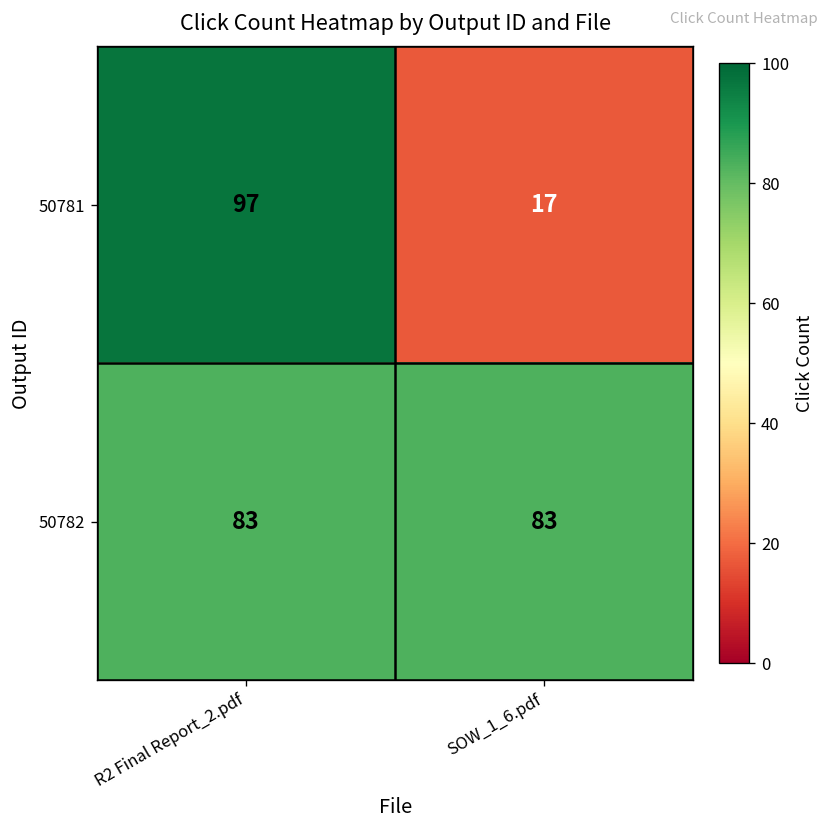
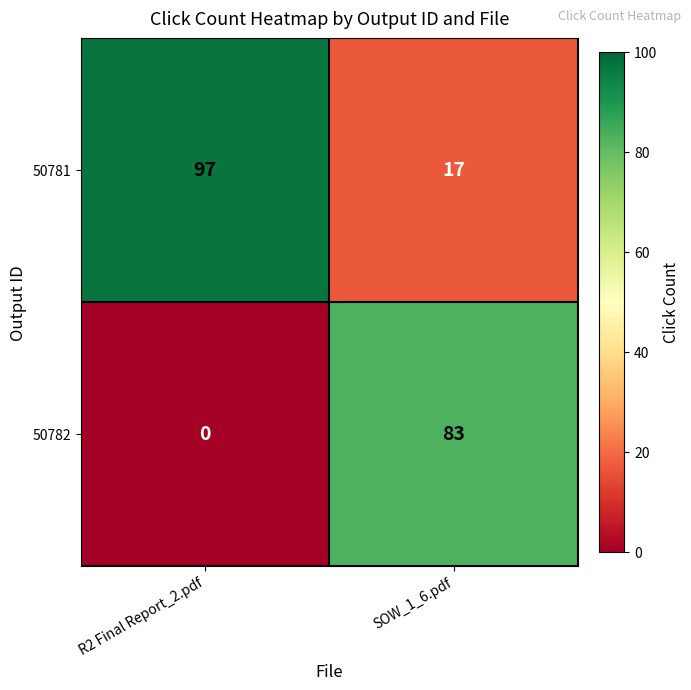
50782, R2 Final Report_2.pdf: 83 -> 0
